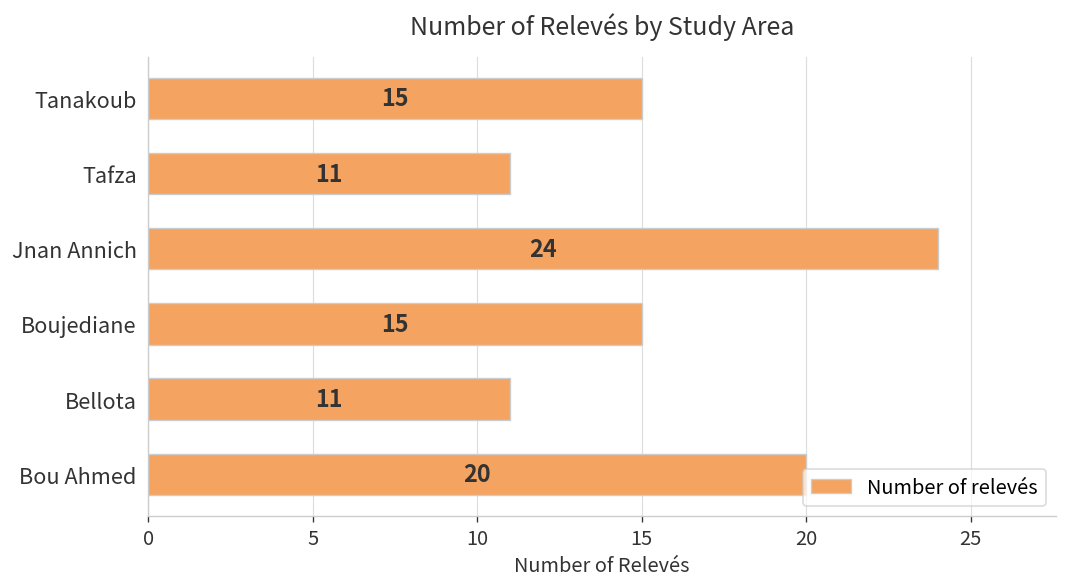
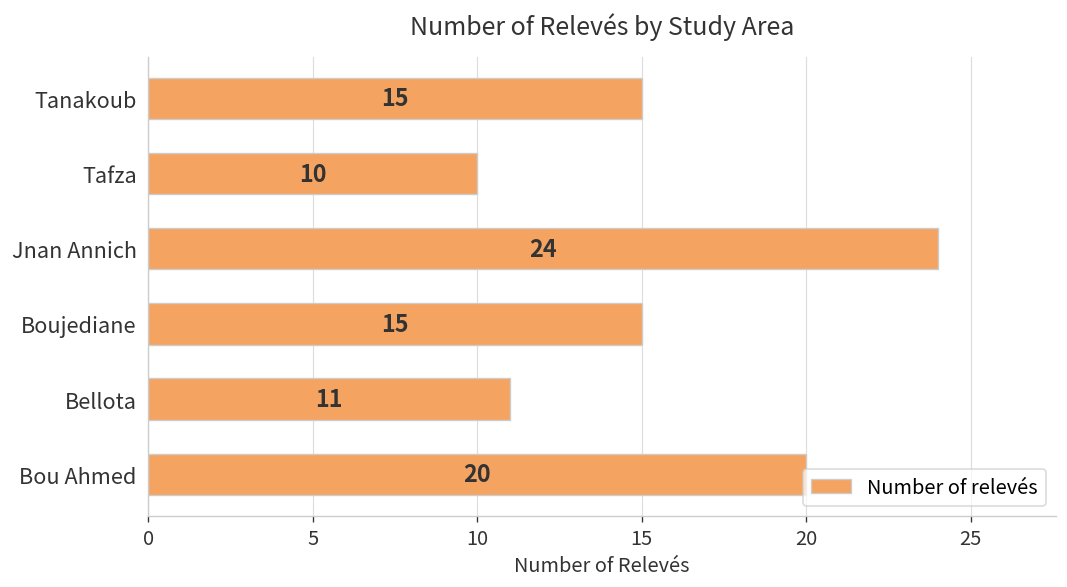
Tafza: 11 -> 10
